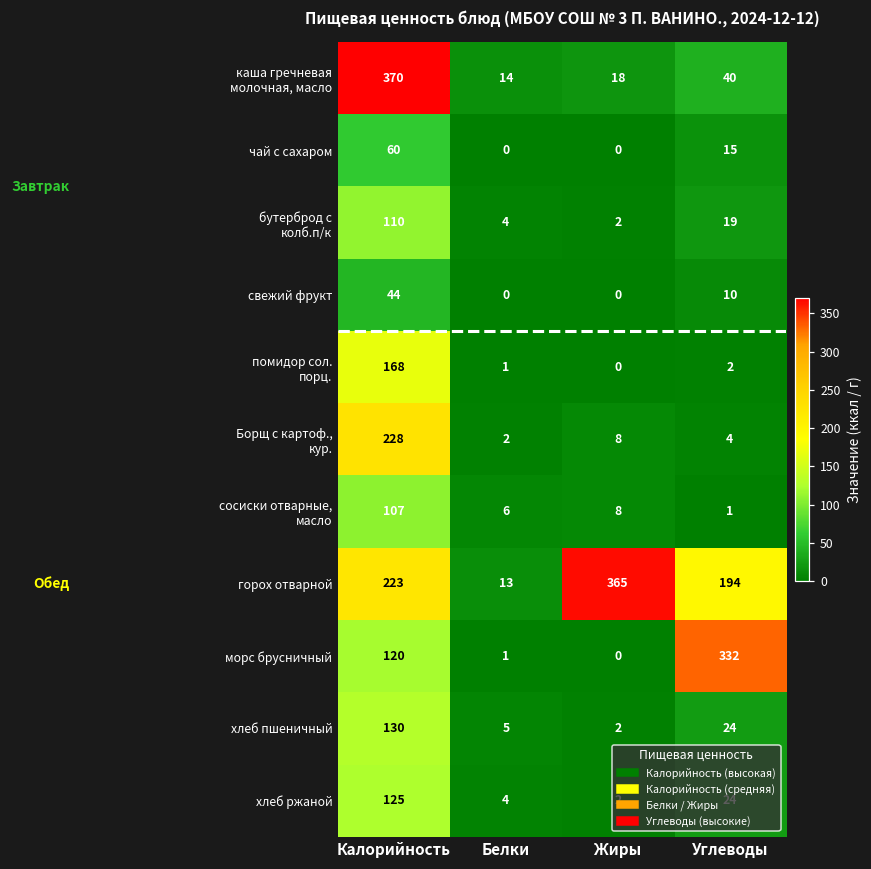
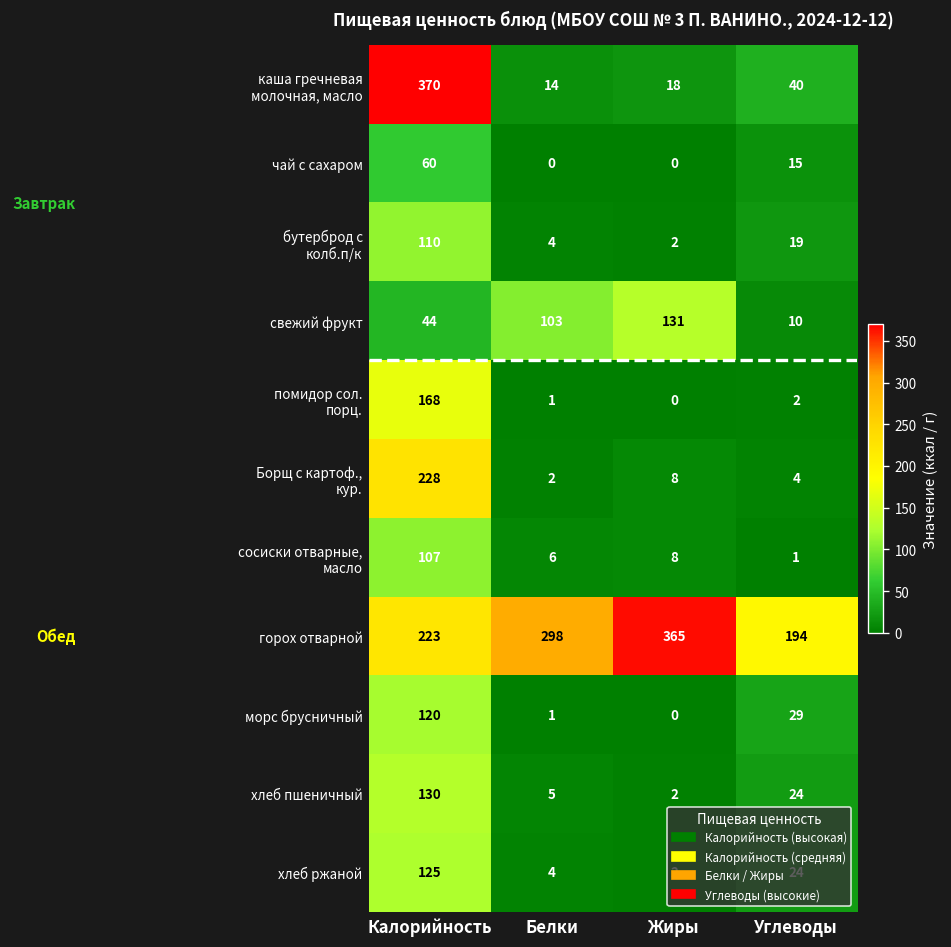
свежий фрукт, Белки: 0 -> 103
свежий фрукт, Жиры: 0 -> 131
горох отварной, Белки: 13 -> 298
морс брусничный, Углеводы: 332 -> 29
